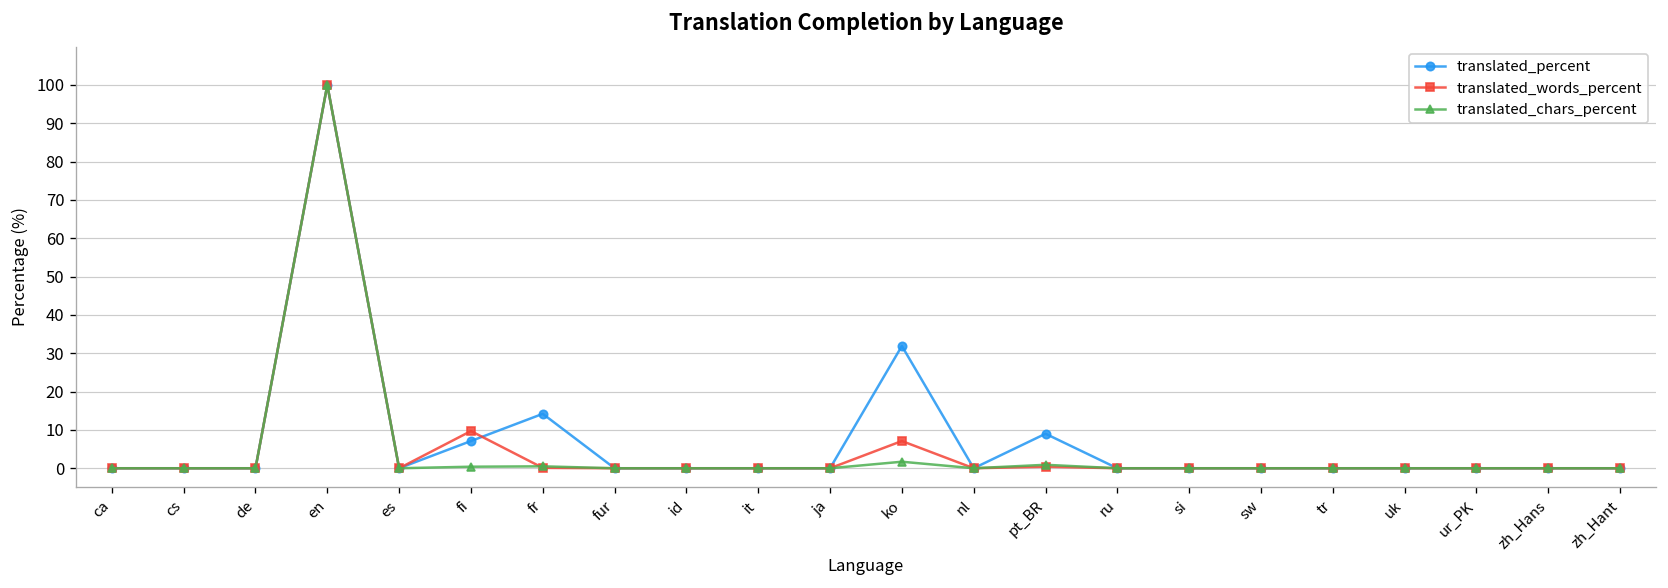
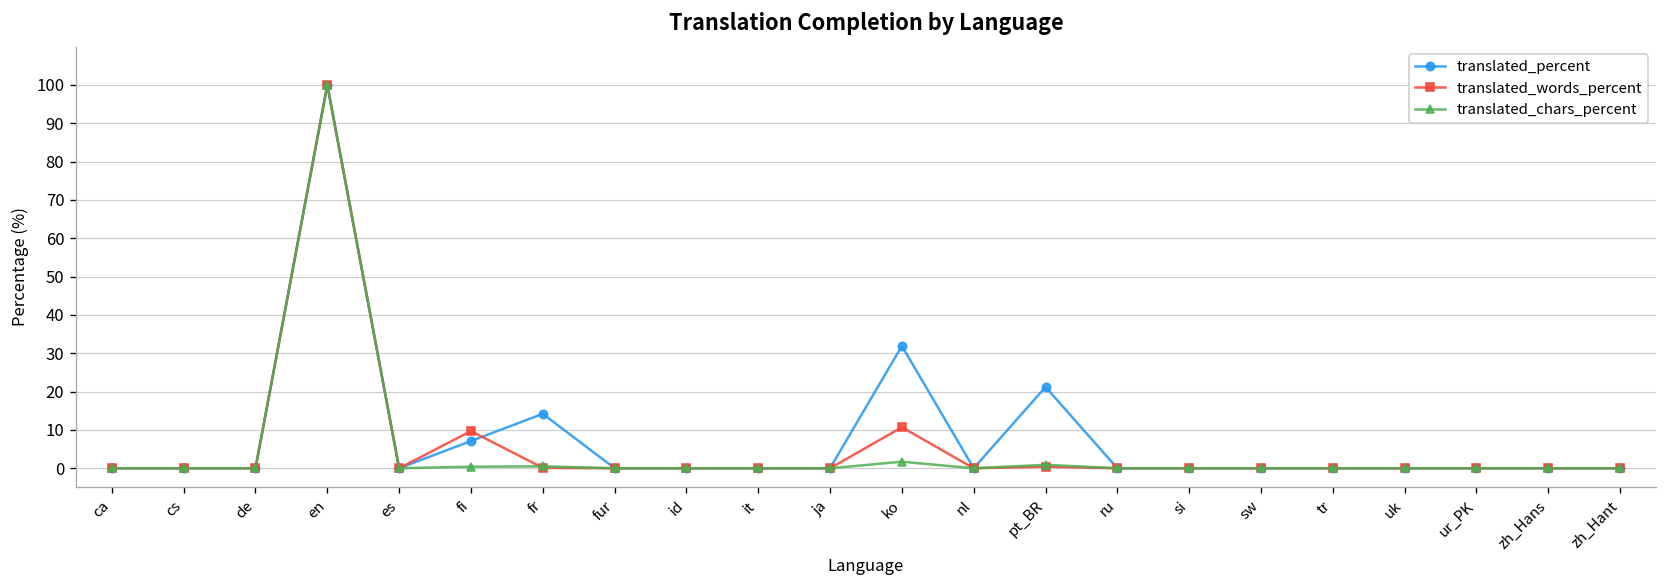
translated_words_percent, ko: 7 -> 11
translated_percent, pt_BR: 9 -> 21
